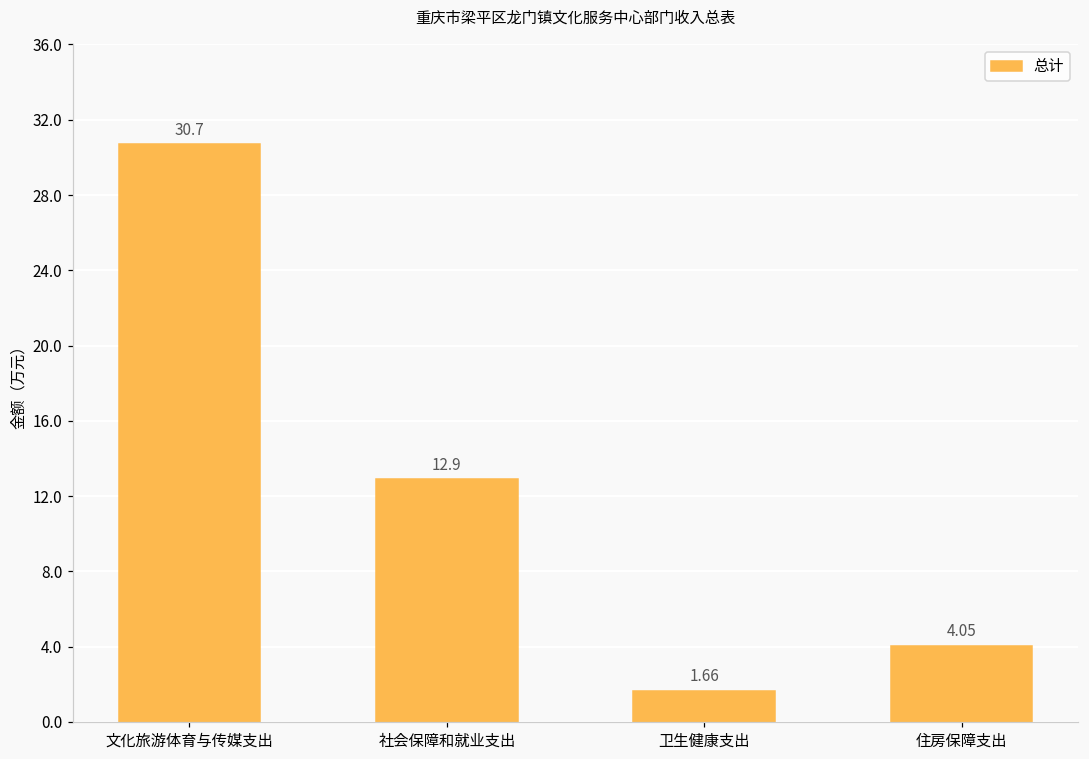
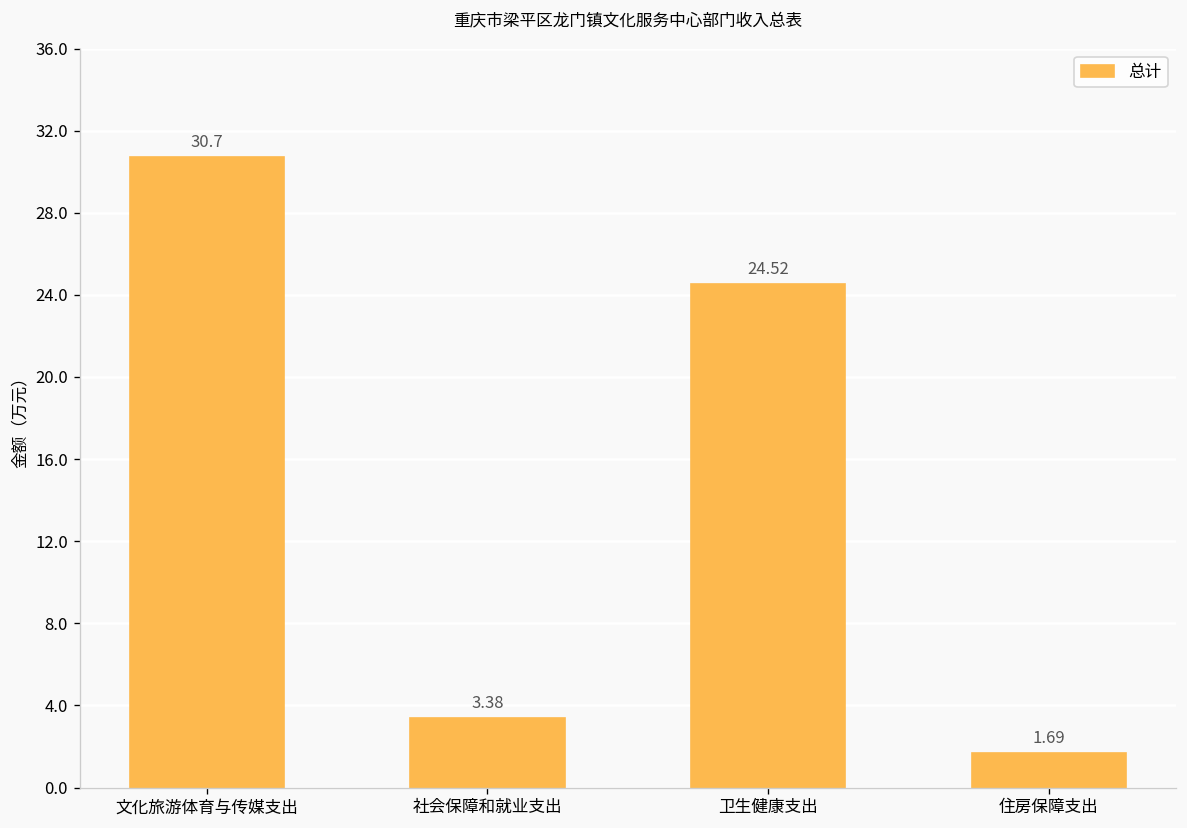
社会保障和就业支出: 12.9 -> 3.38
卫生健康支出: 1.66 -> 24.52
住房保障支出: 4.05 -> 1.69
